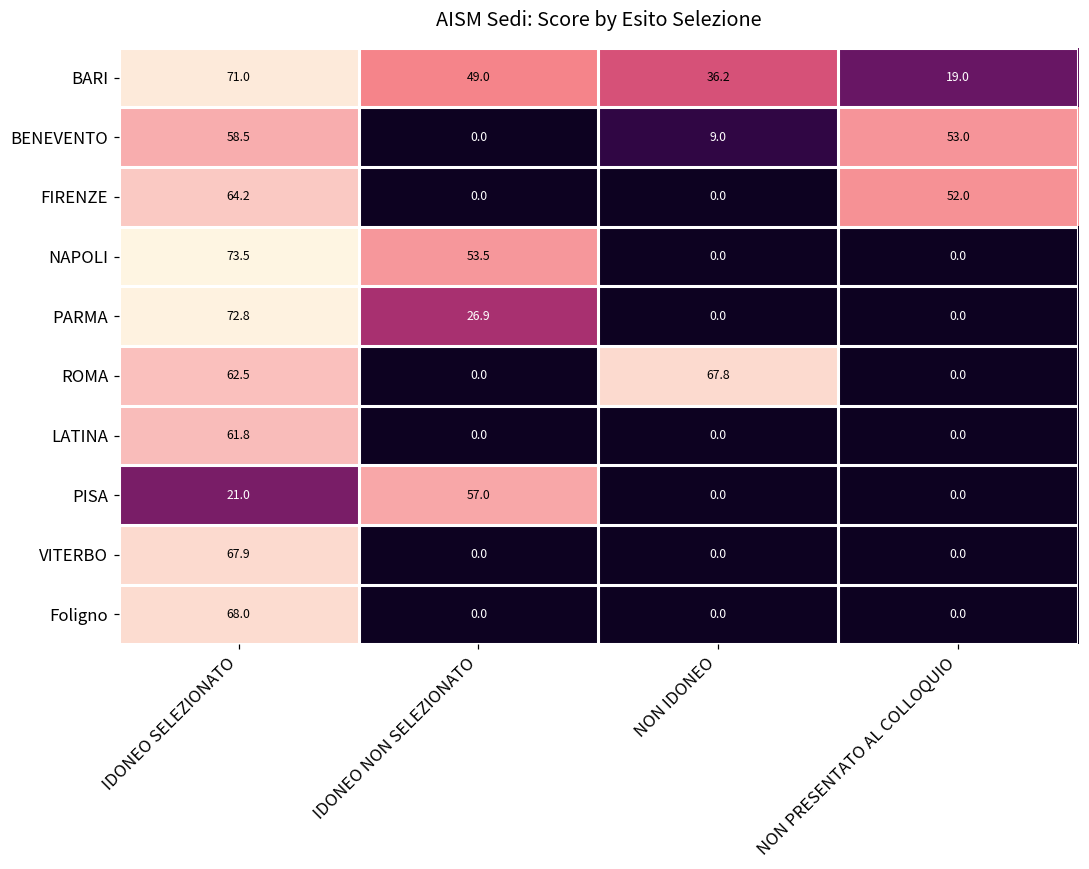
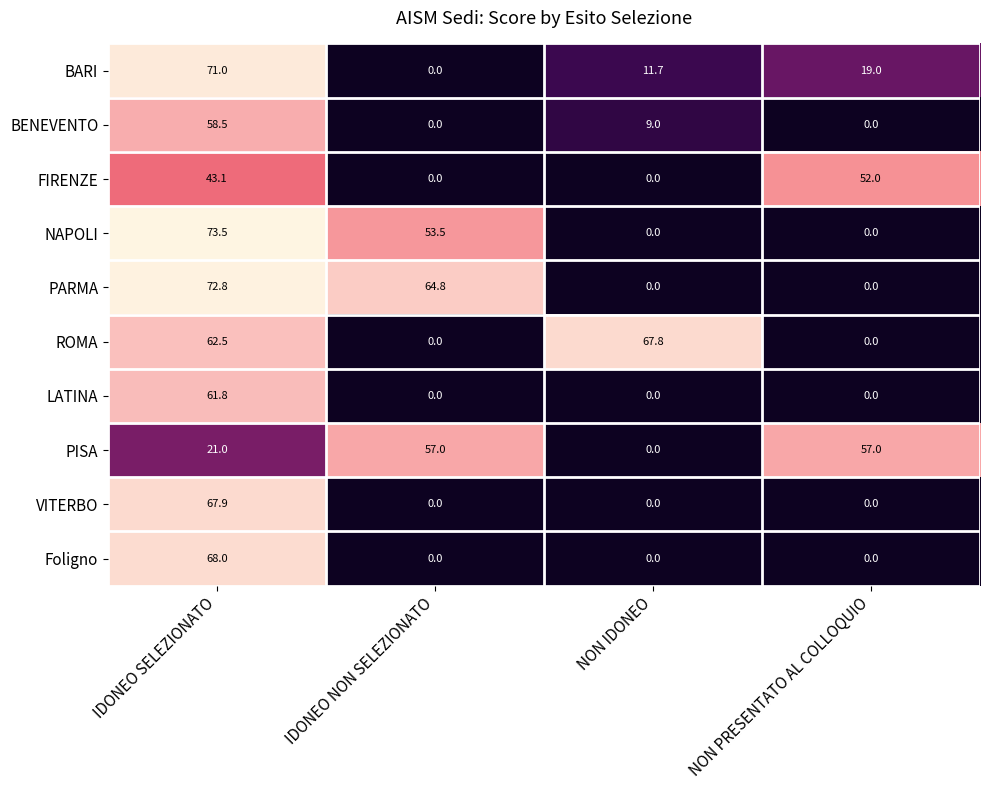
BARI, IDONEO NON SELEZIONATO: 49.0 -> 0.0
BARI, NON IDONEO: 36.2 -> 11.7
BENEVENTO, NON PRESENTATO AL COLLOQUIO: 53.0 -> 0.0
FIRENZE, IDONEO SELEZIONATO: 64.2 -> 43.1
PARMA, IDONEO NON SELEZIONATO: 26.9 -> 64.8
PISA, NON PRESENTATO AL COLLOQUIO: 0.0 -> 57.0
